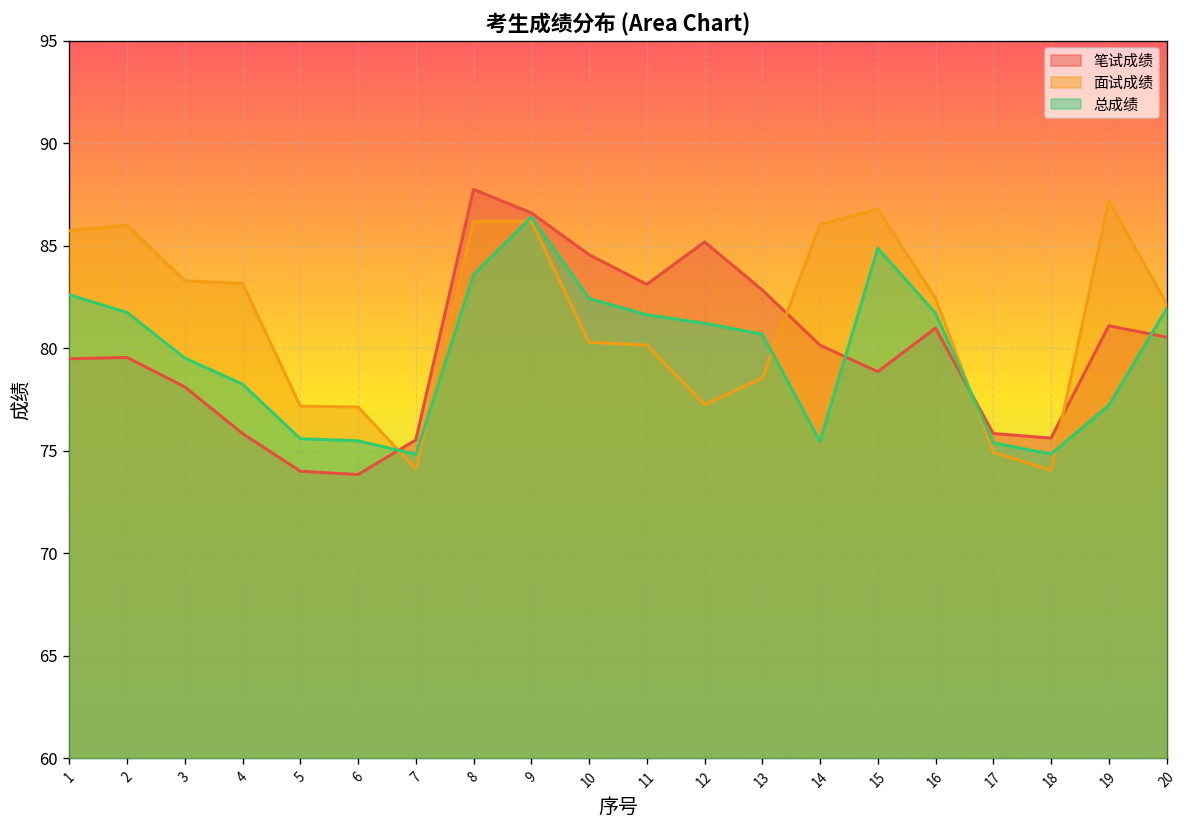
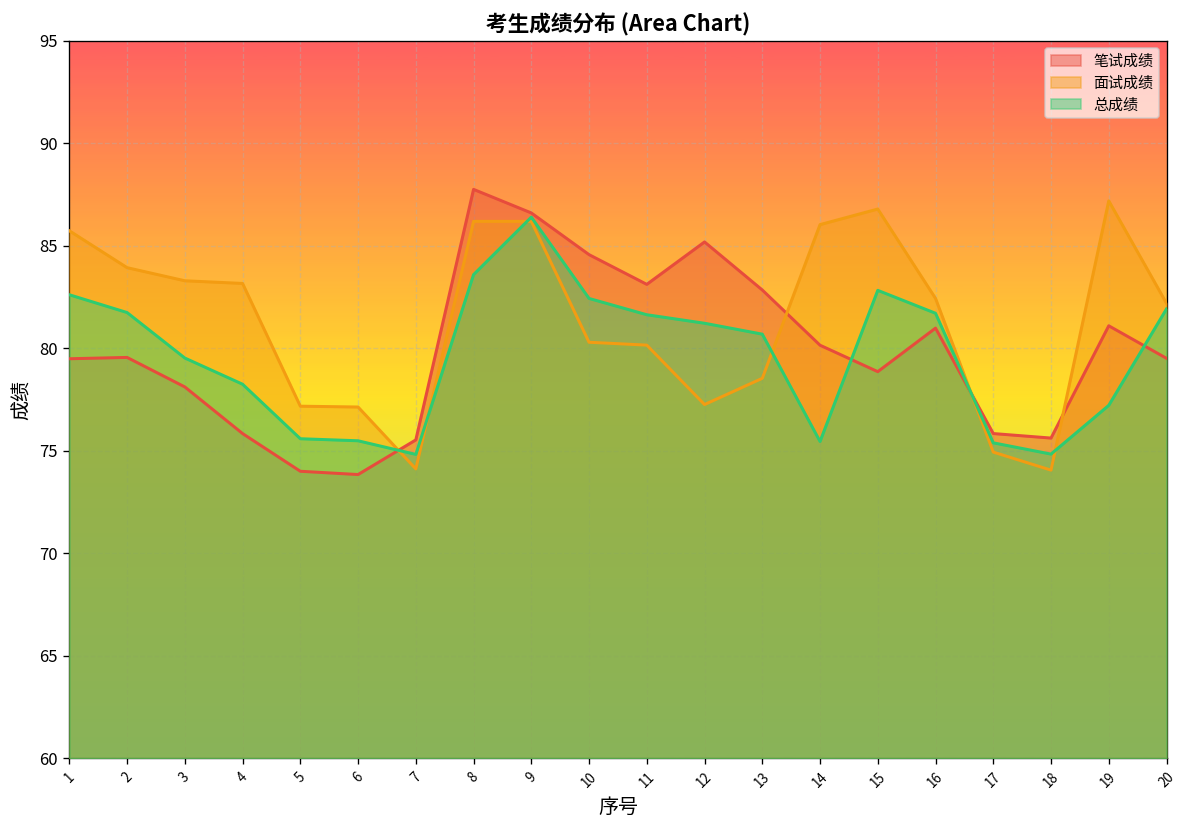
面试成绩, 2: 86.0 -> 83.9
总成绩, 15: 84.9 -> 82.8
笔试成绩, 20: 80.6 -> 79.5
